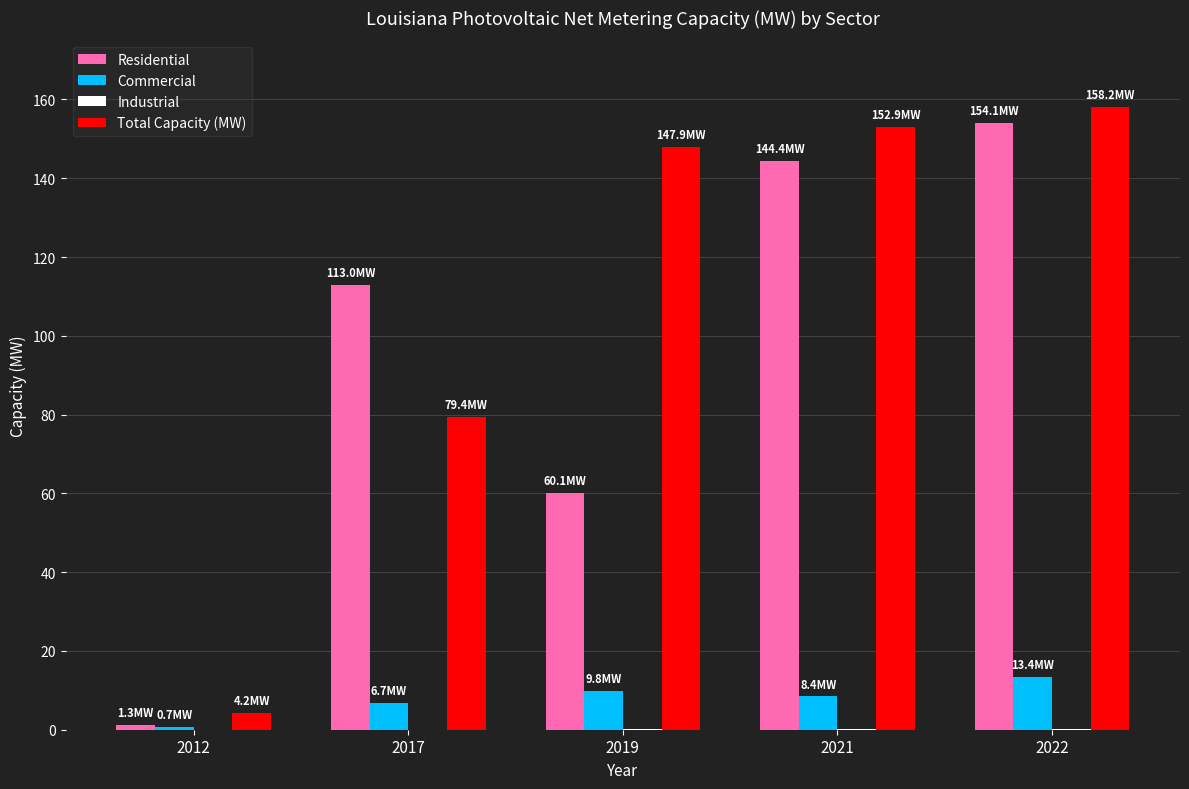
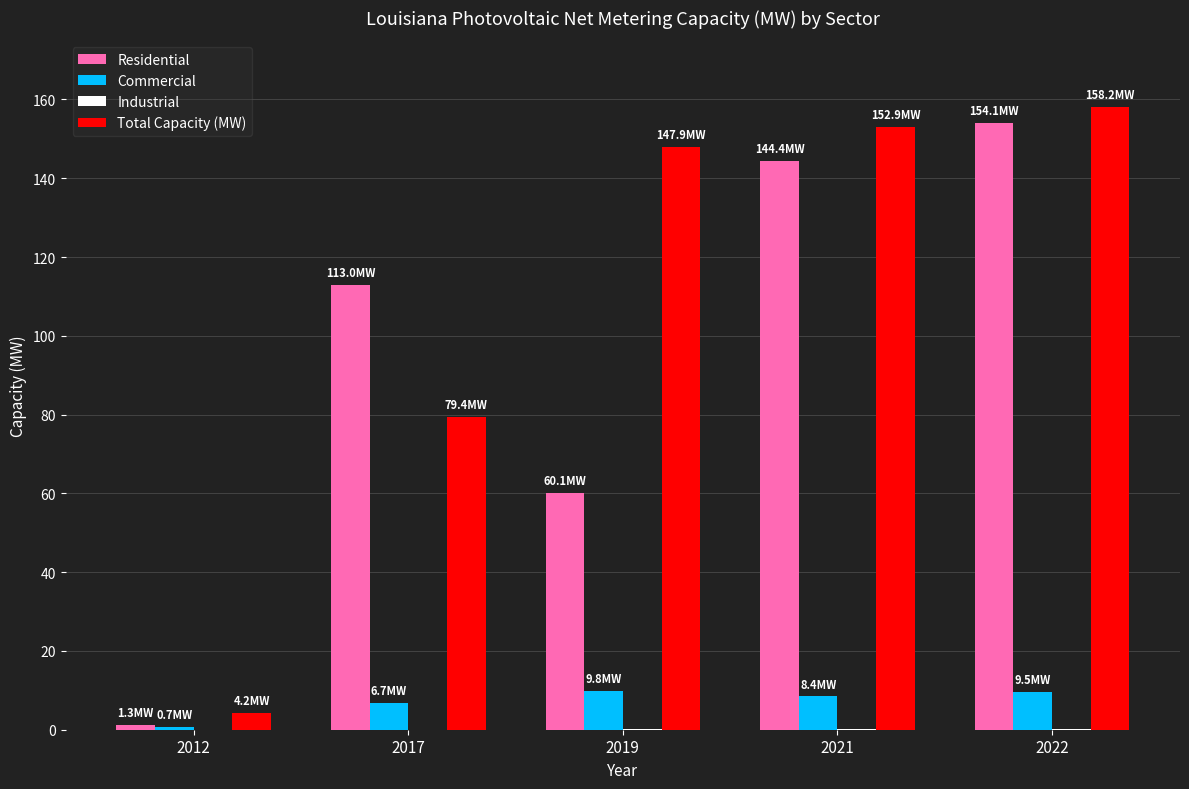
Commercial, 2022: 13.4 -> 9.5
